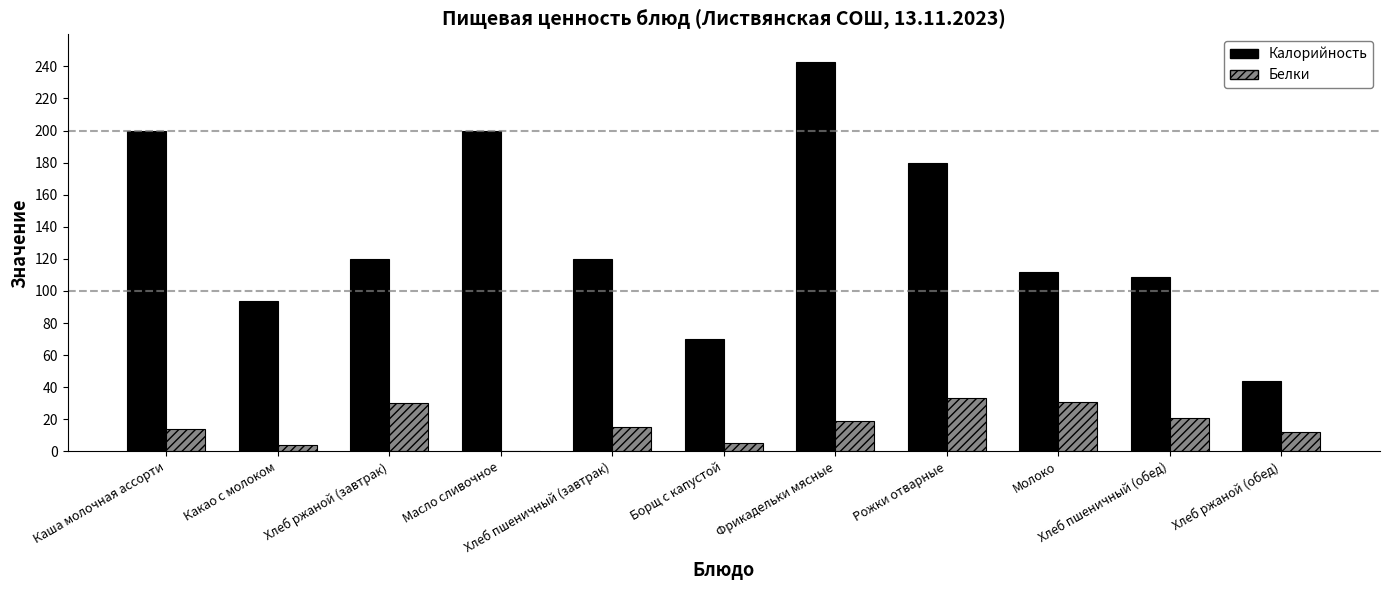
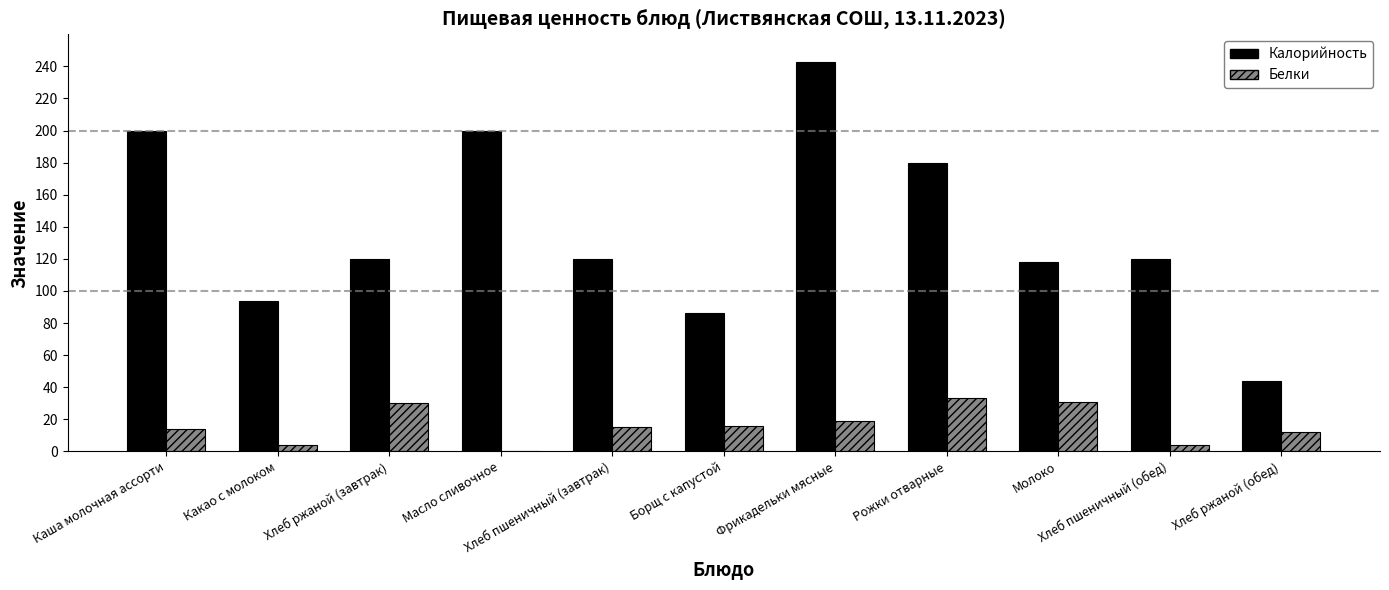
Калорийность, Борщ с капустой: 70 -> 86
Белки, Борщ с капустой: 5 -> 16
Калорийность, Молоко: 112 -> 118
Калорийность, Хлеб пшеничный (обед): 109 -> 120
Белки, Хлеб пшеничный (обед): 21 -> 4
